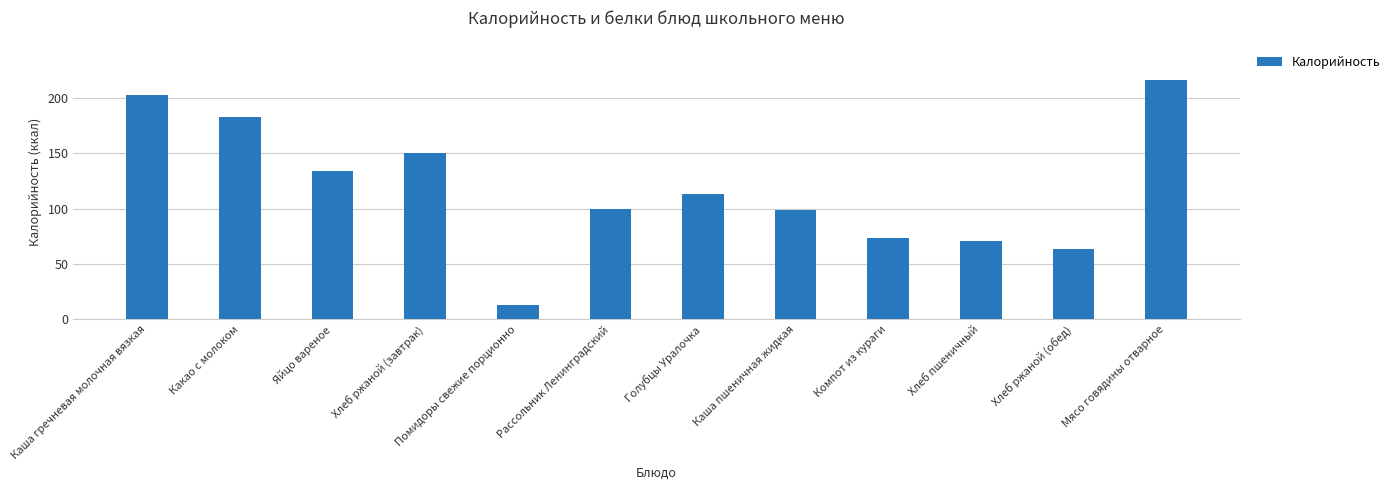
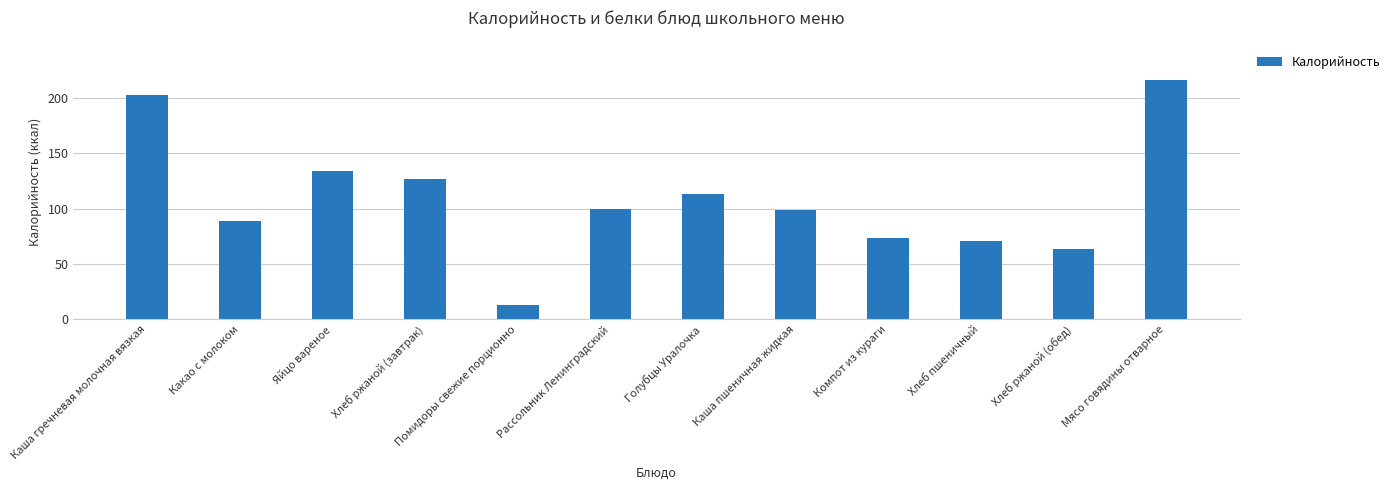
Какао с молоком: 183 -> 89
Хлеб ржаной (завтрак): 151 -> 127
